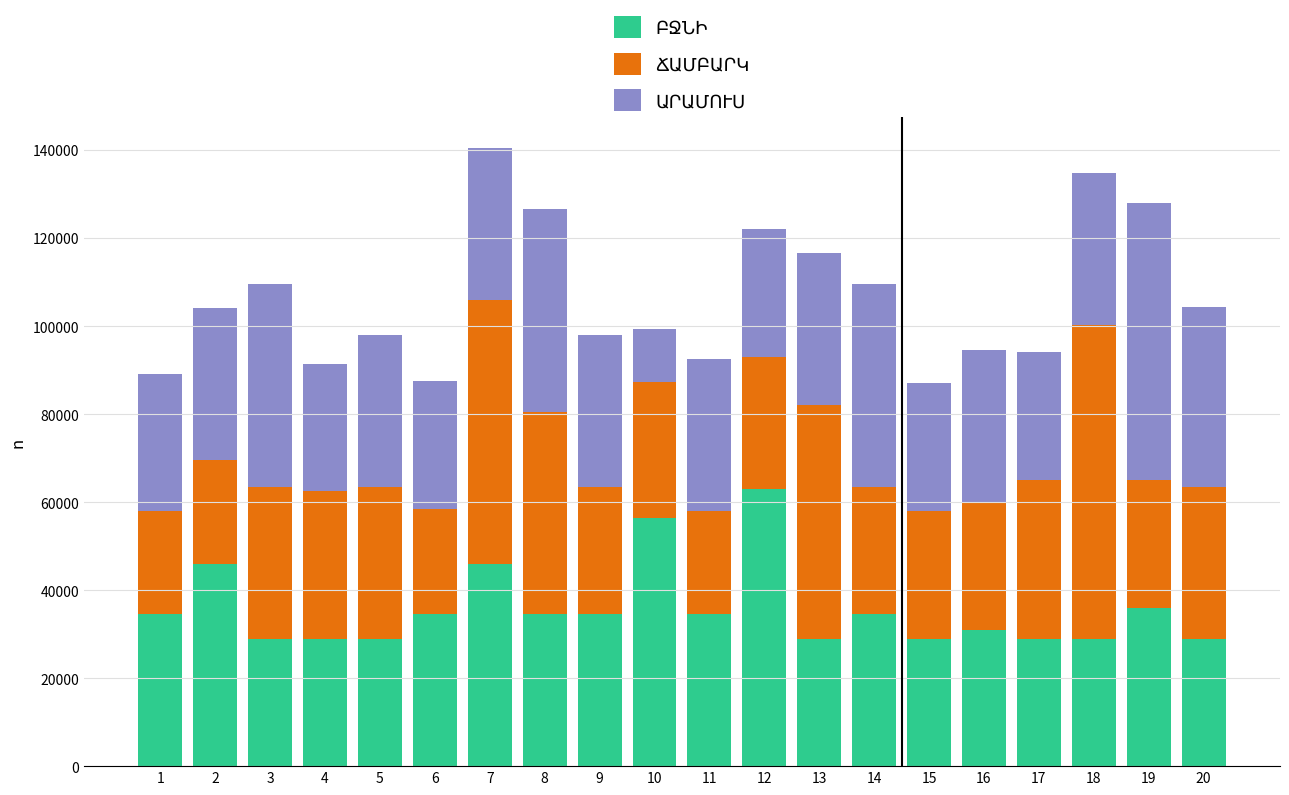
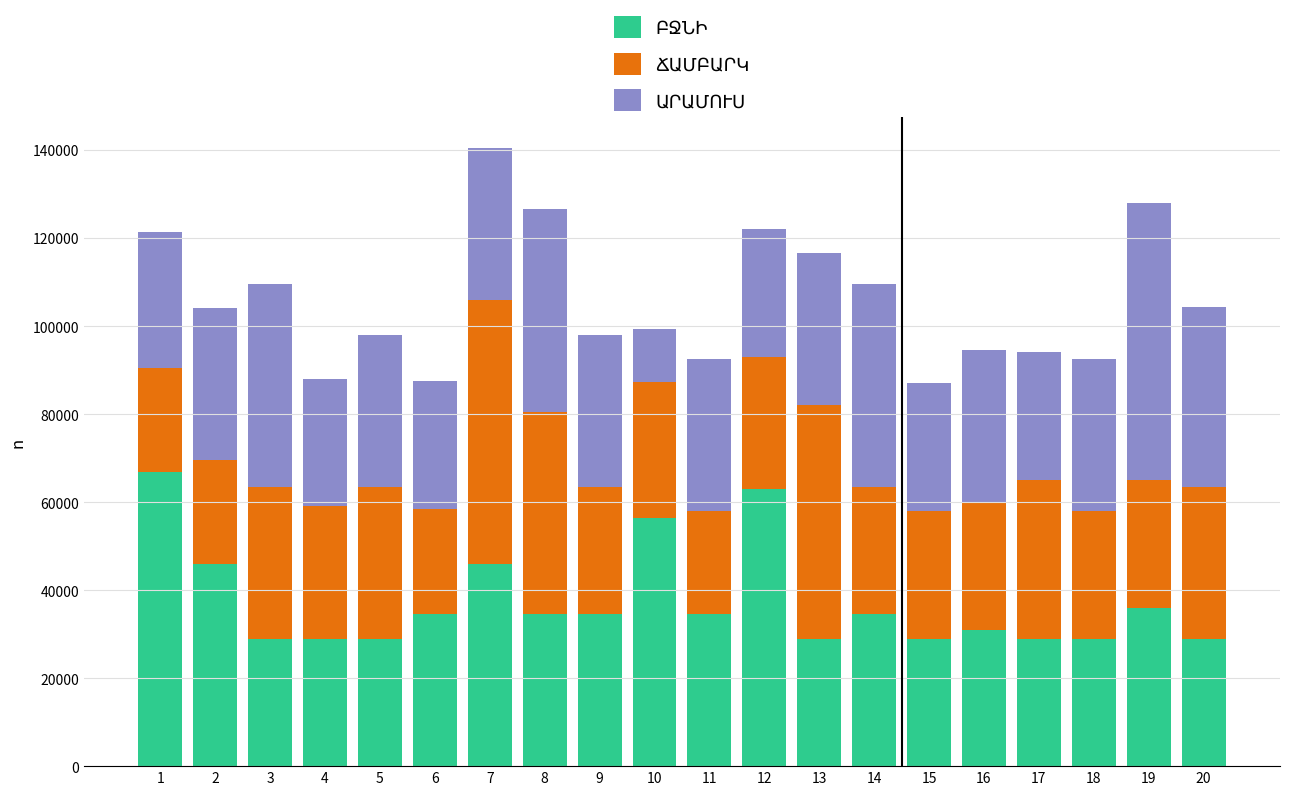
ԲՋՆԻ, 1: 35000 -> 67000
ՃԱՄԲԱՐԿ, 4: 33000 -> 30000
ՃԱՄԲԱՐԿ, 18: 71000 -> 29000
